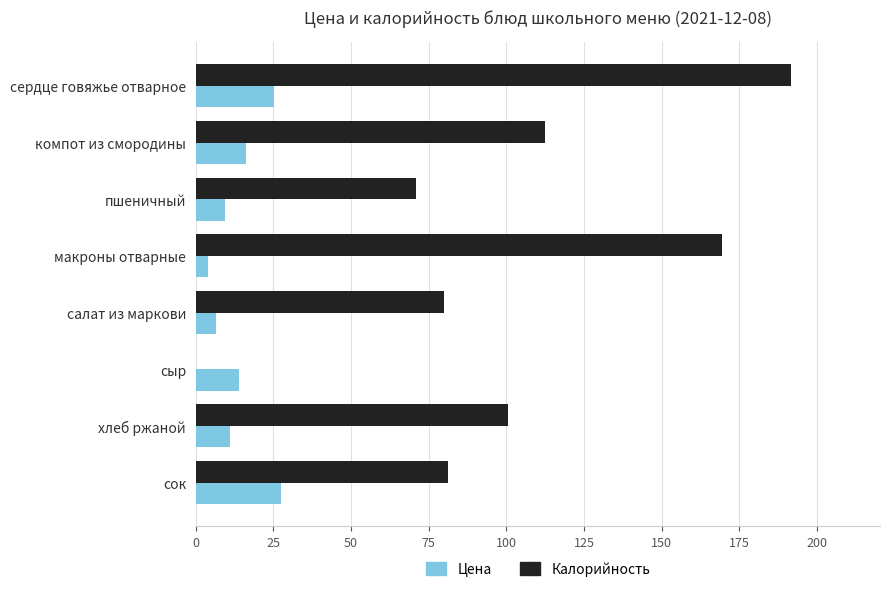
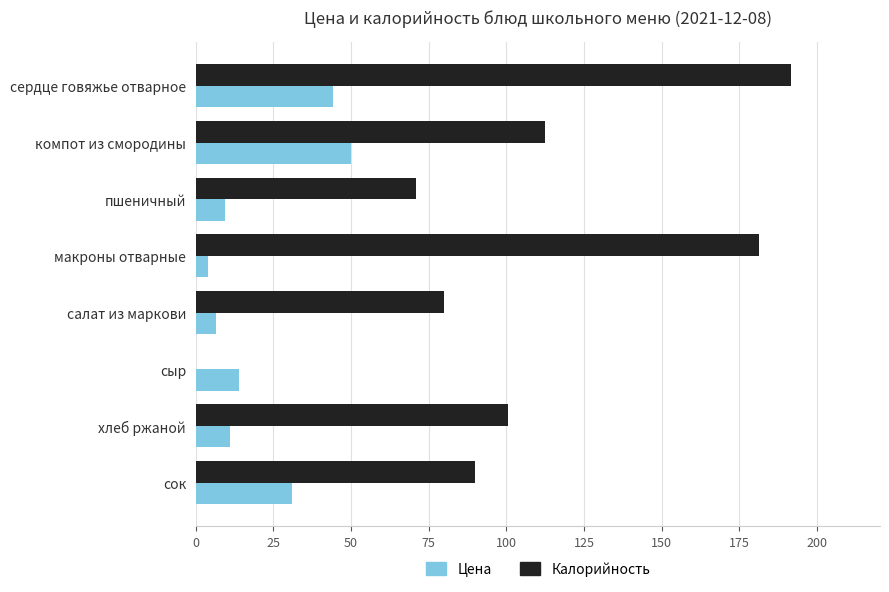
Цена, сердце говяжье отварное: 25 -> 44
Цена, компот из смородины: 16 -> 50
Калорийность, макроны отварные: 170 -> 181
Калорийность, сок: 81 -> 90
Цена, сок: 27 -> 31
